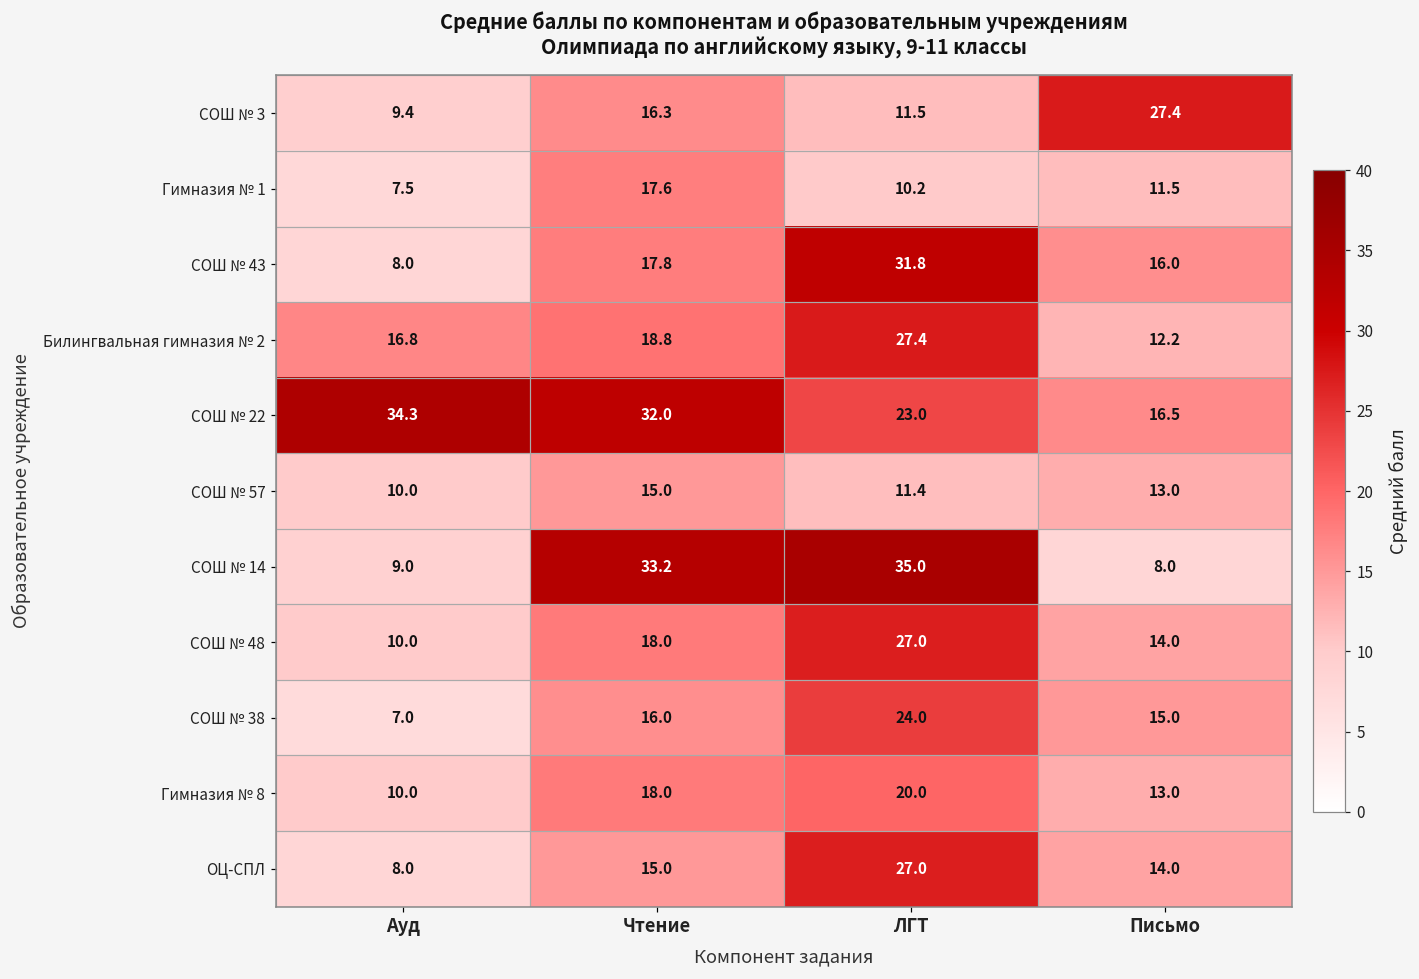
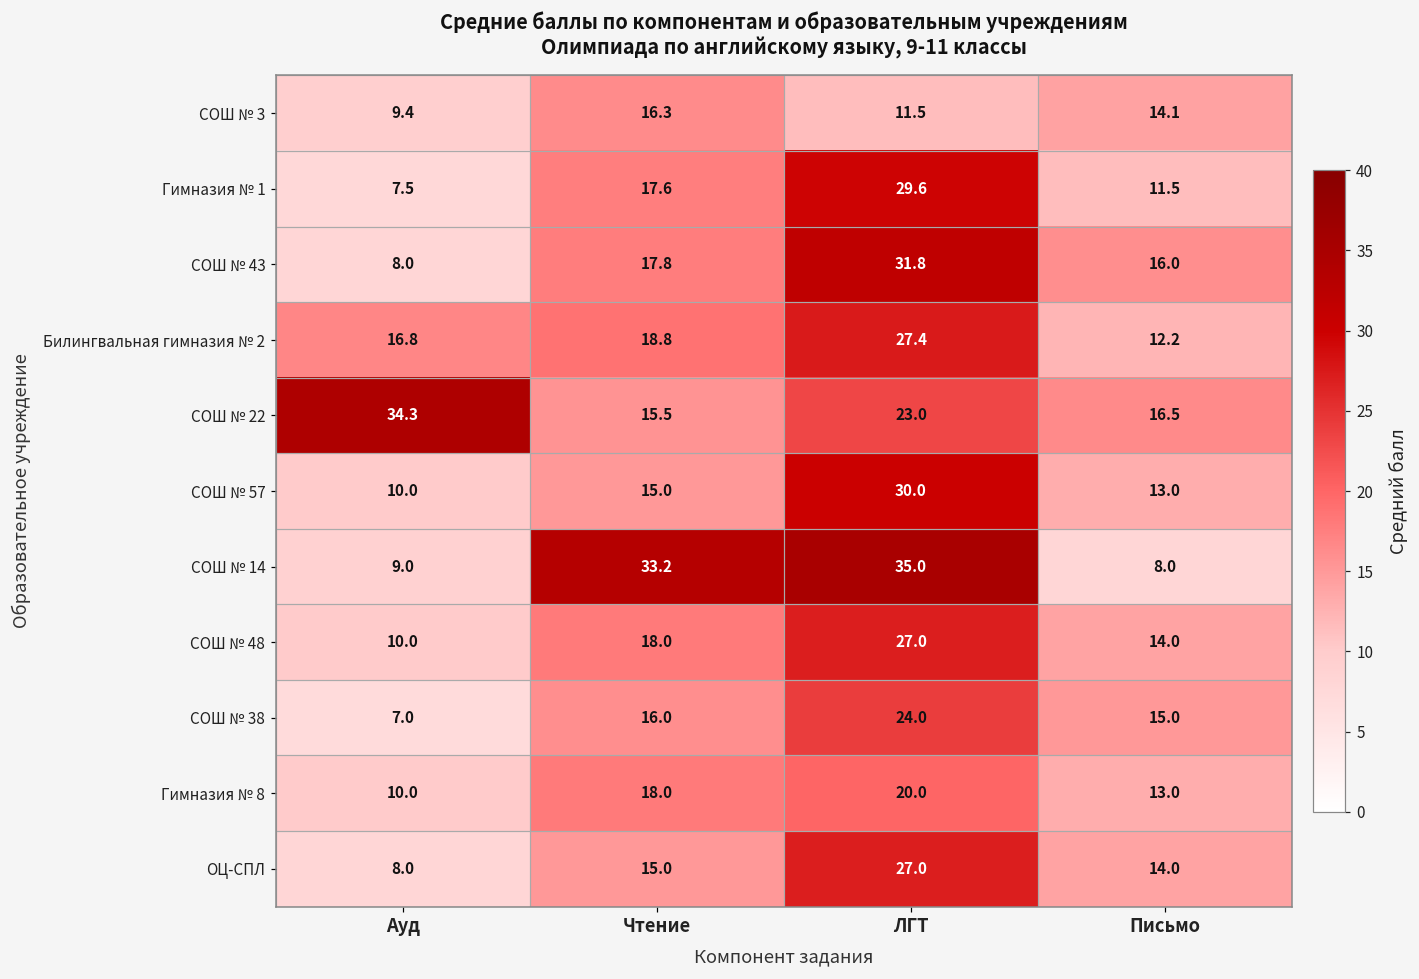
СОШ № 3, Письмо: 27.4 -> 14.1
Гимназия № 1, ЛГТ: 10.2 -> 29.6
СОШ № 22, Чтение: 32.0 -> 15.5
СОШ № 57, ЛГТ: 11.4 -> 30.0
